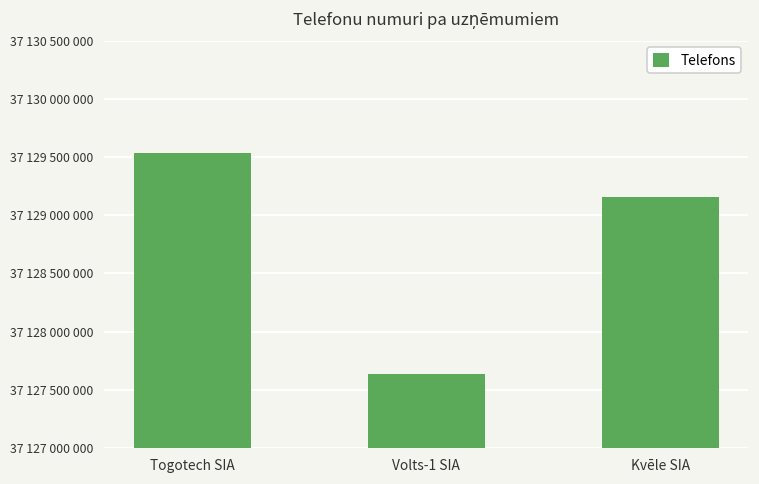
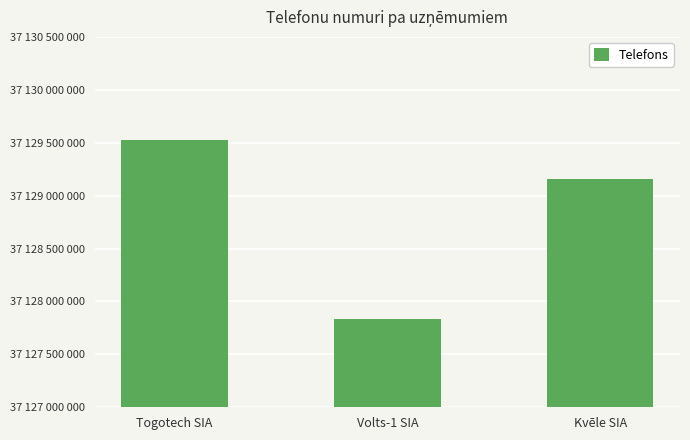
Volts-1 SIA: 37127630000 -> 37127830000
